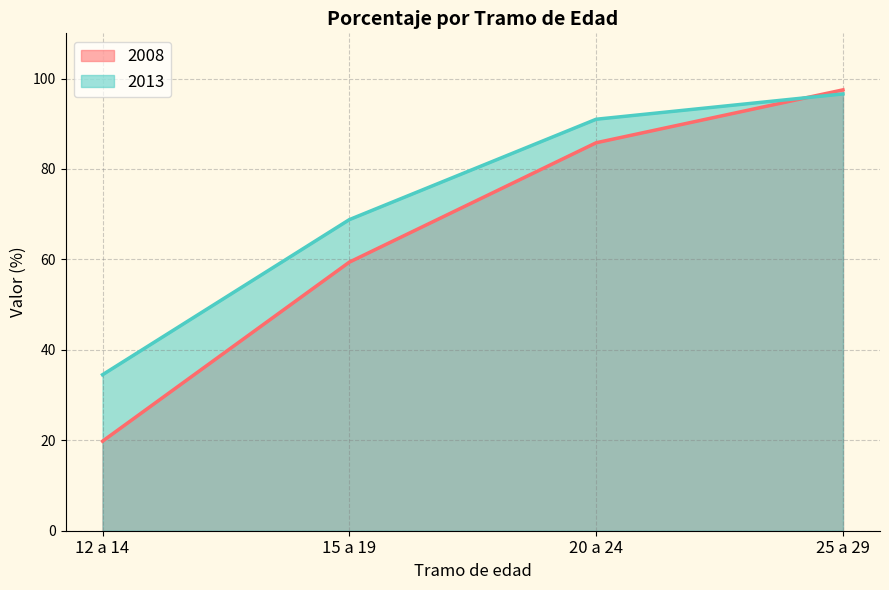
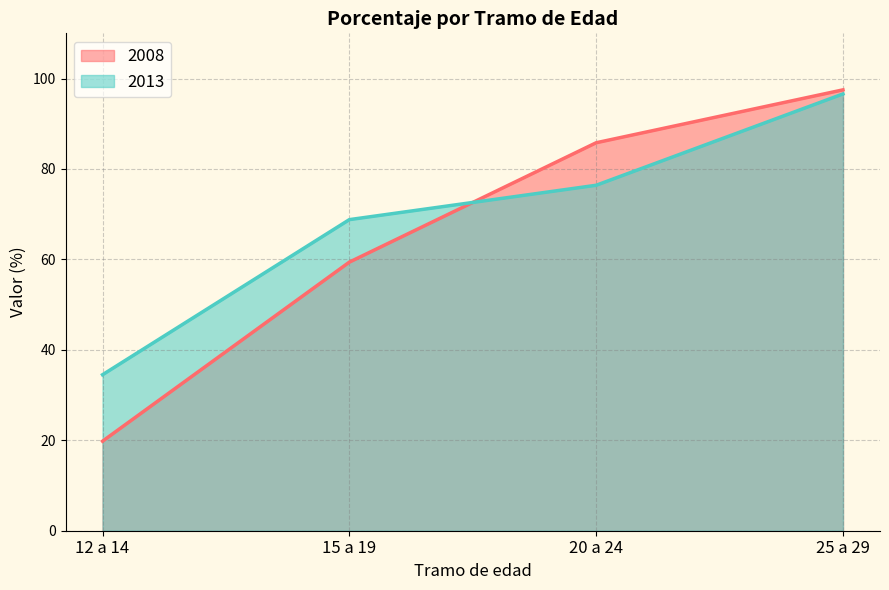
2013, 20 a 24: 91 -> 76
